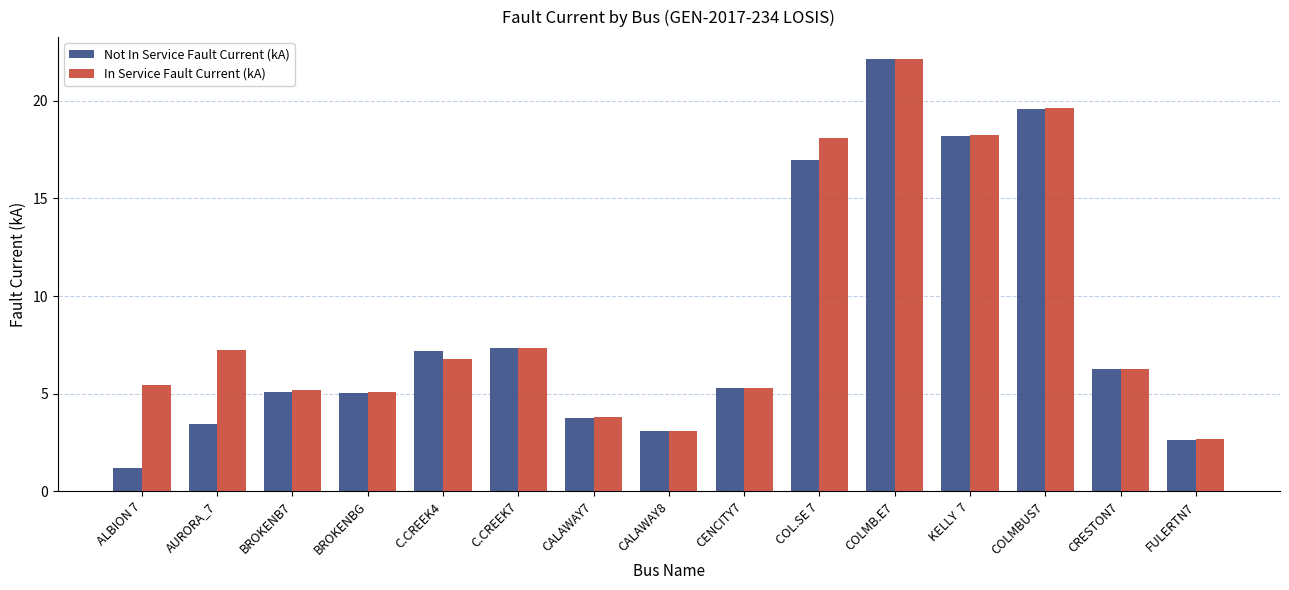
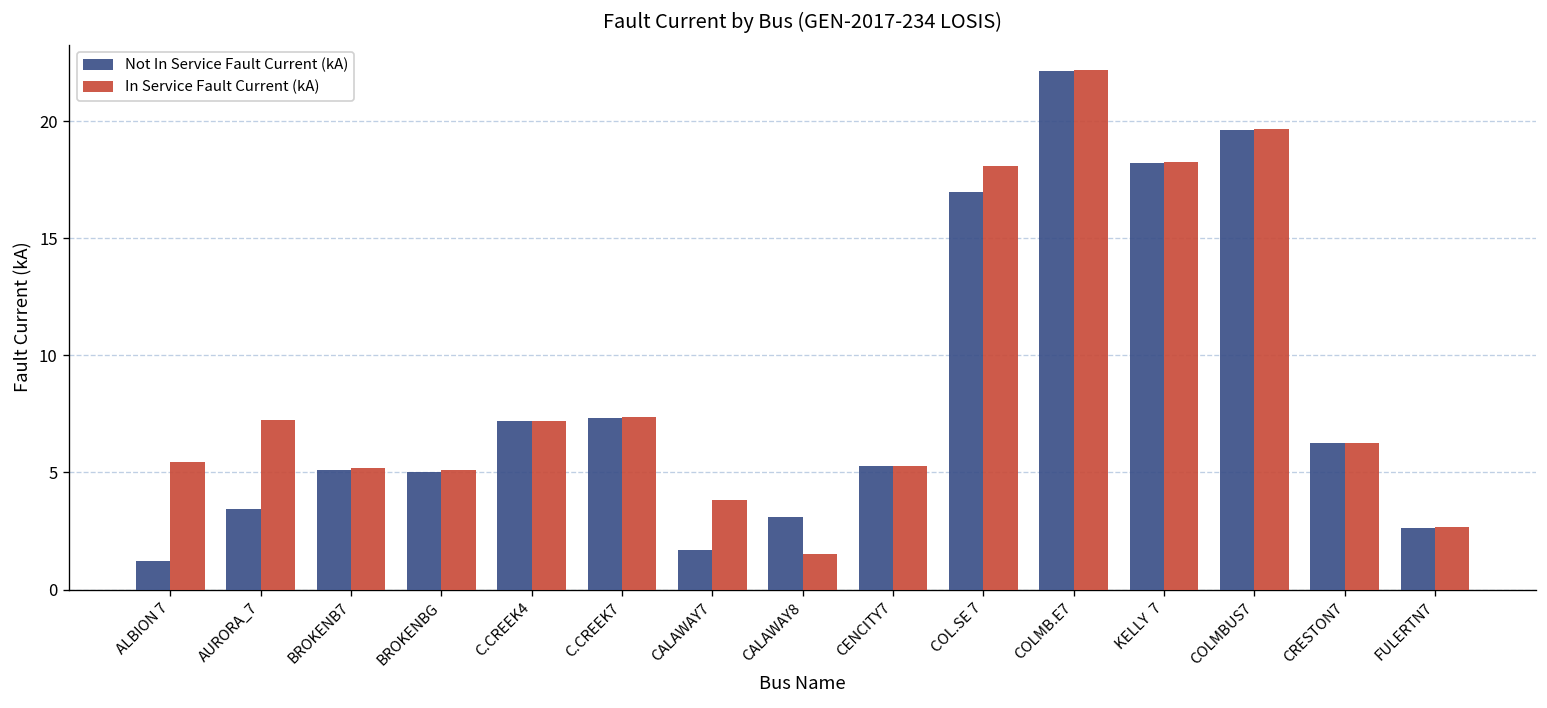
In Service Fault Current (kA), C.CREEK4: 6.8 -> 7.2
Not In Service Fault Current (kA), CALAWAY7: 3.8 -> 1.7
In Service Fault Current (kA), CALAWAY8: 3.1 -> 1.5
